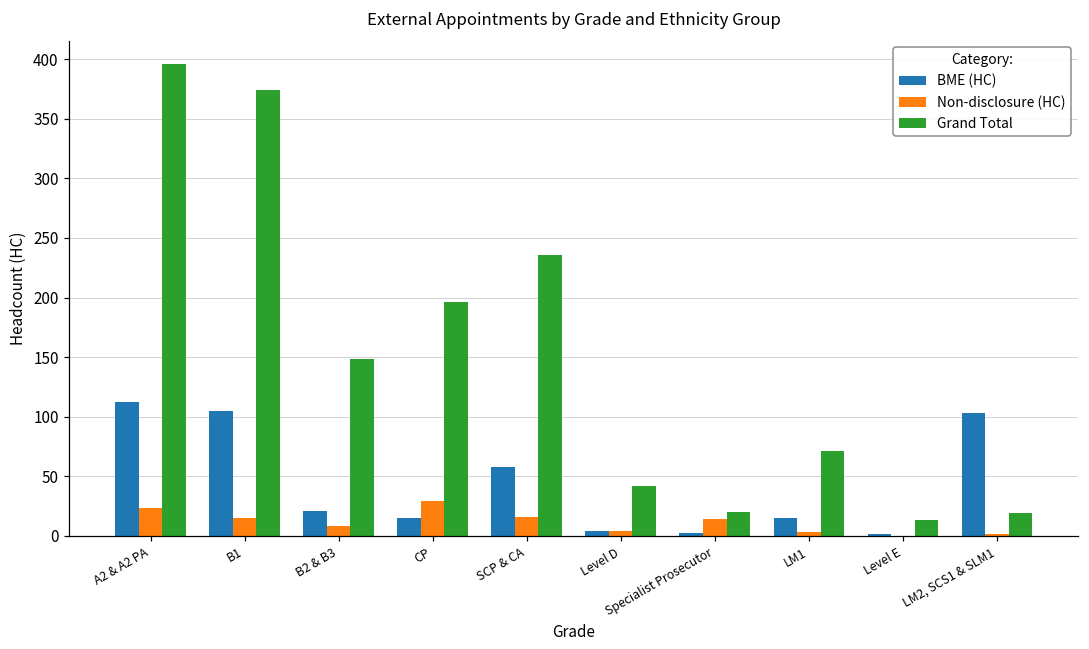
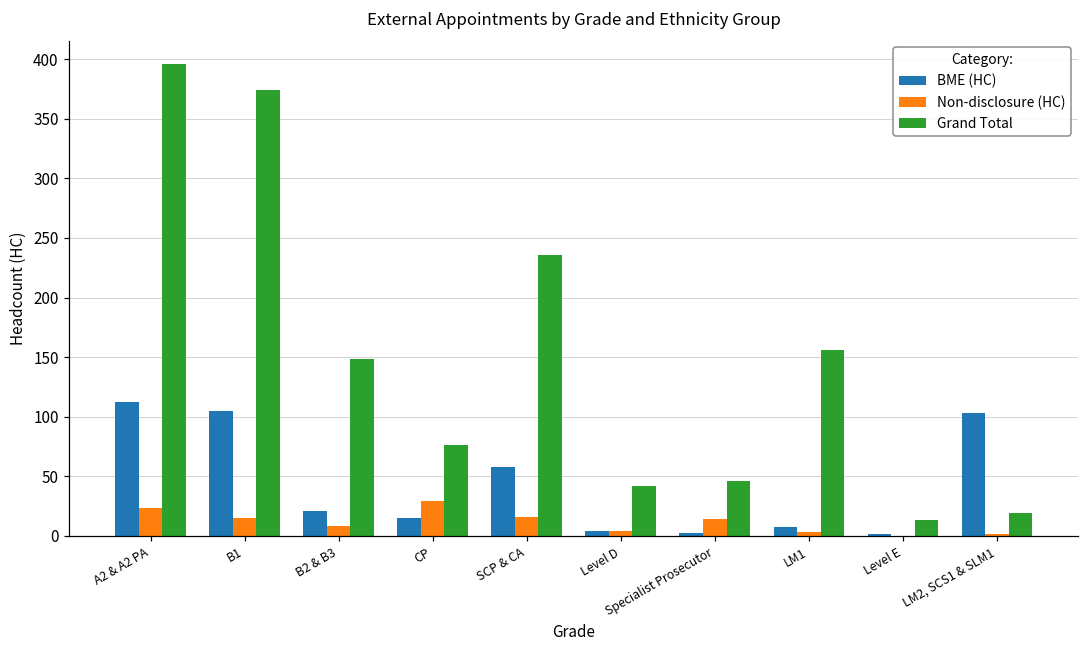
Grand Total, CP: 196 -> 76
Grand Total, Specialist Prosecutor: 20 -> 46
BME (HC), LM1: 15 -> 7
Grand Total, LM1: 71 -> 156
